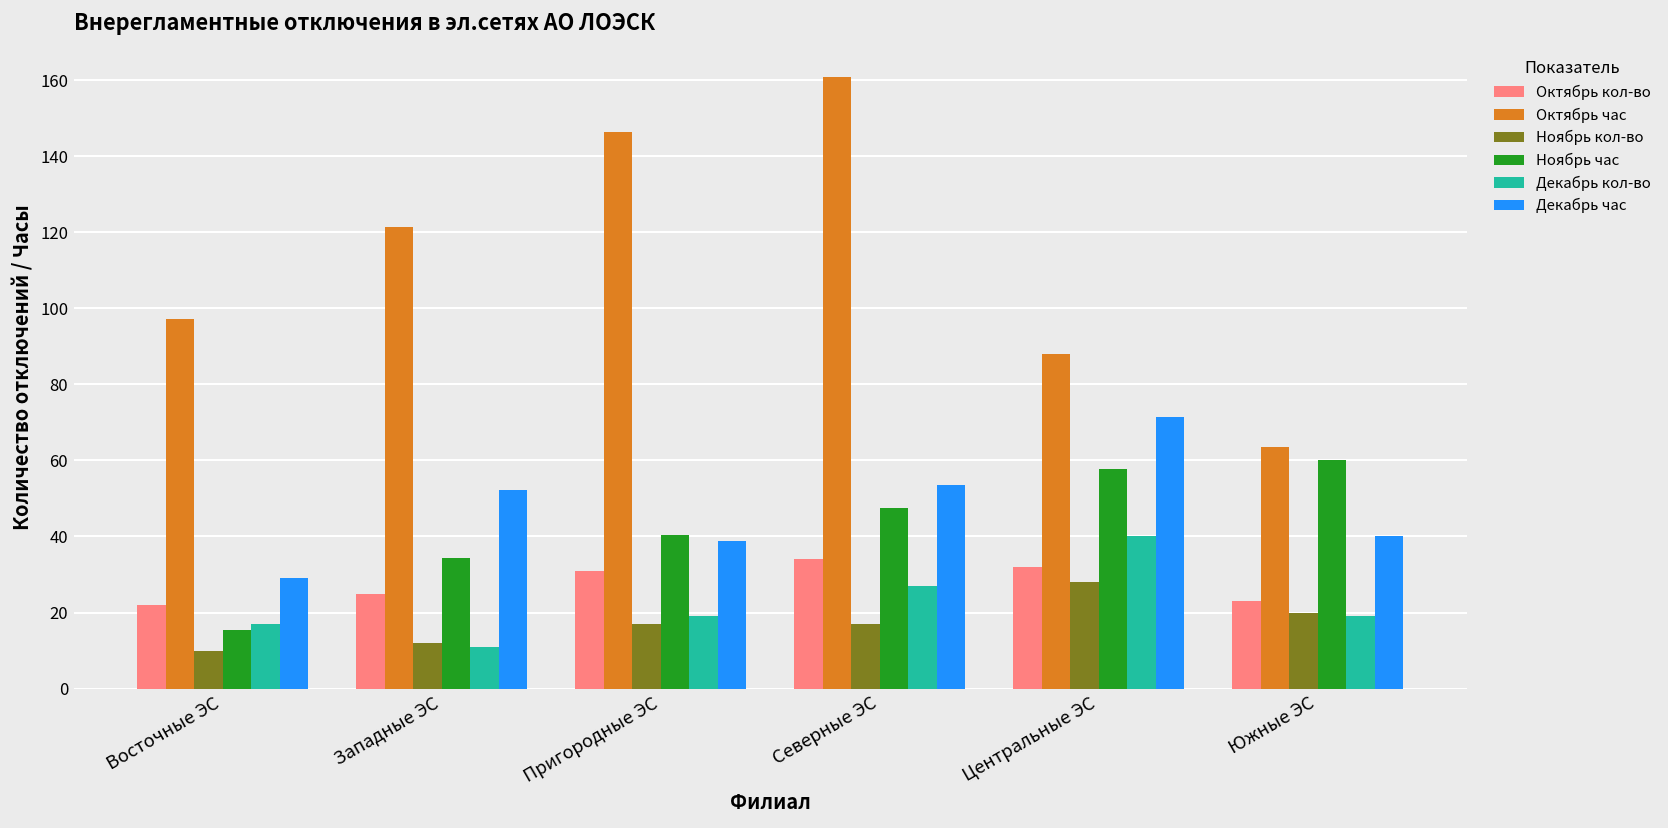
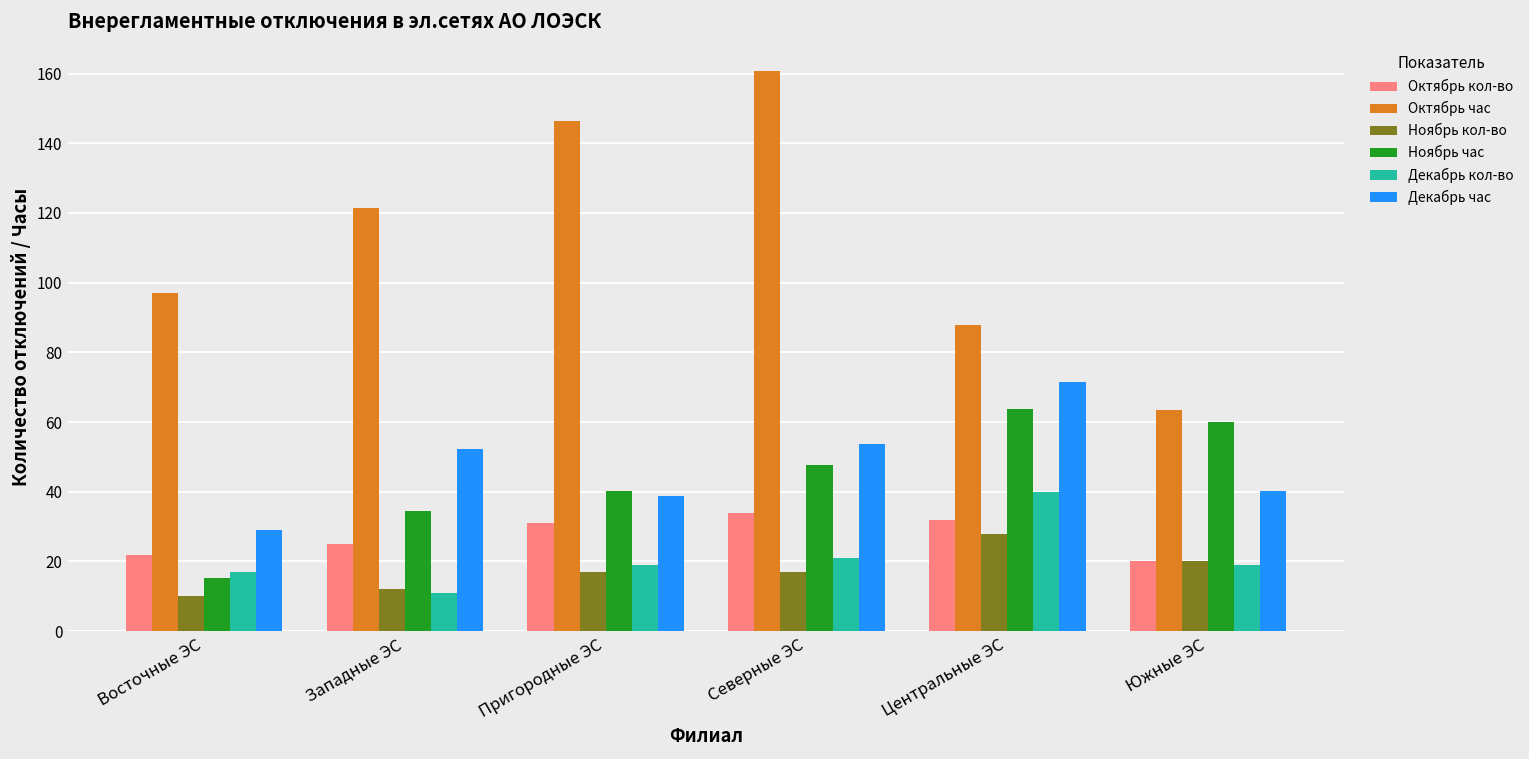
Декабрь кол-во, Северные ЭС: 27 -> 21
Ноябрь час, Центральные ЭС: 58 -> 64
Октябрь кол-во, Южные ЭС: 23 -> 20
